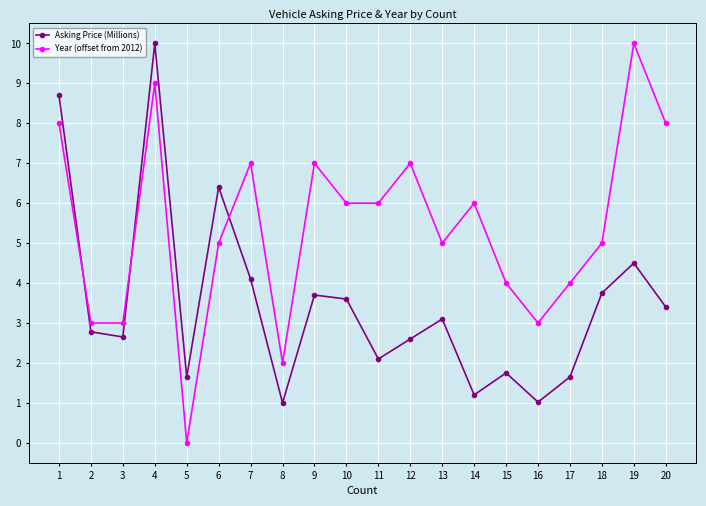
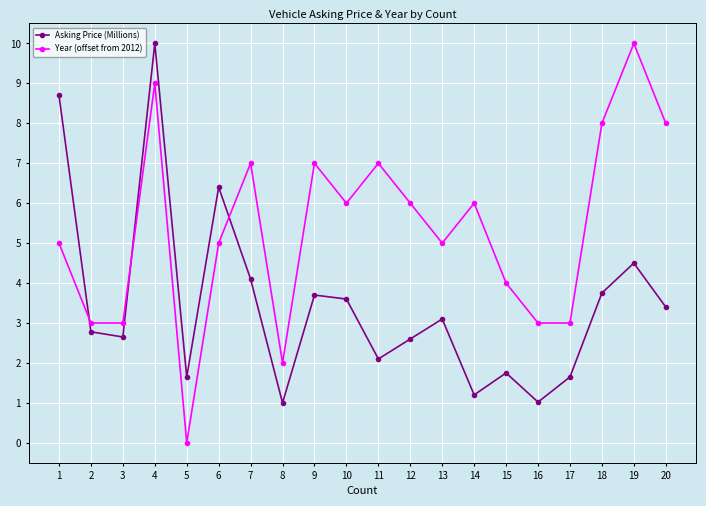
Year (offset from 2012), 1: 8.0 -> 5.0
Year (offset from 2012), 11: 6.0 -> 7.0
Year (offset from 2012), 12: 7.0 -> 6.0
Year (offset from 2012), 17: 4.0 -> 3.0
Year (offset from 2012), 18: 5.0 -> 8.0
